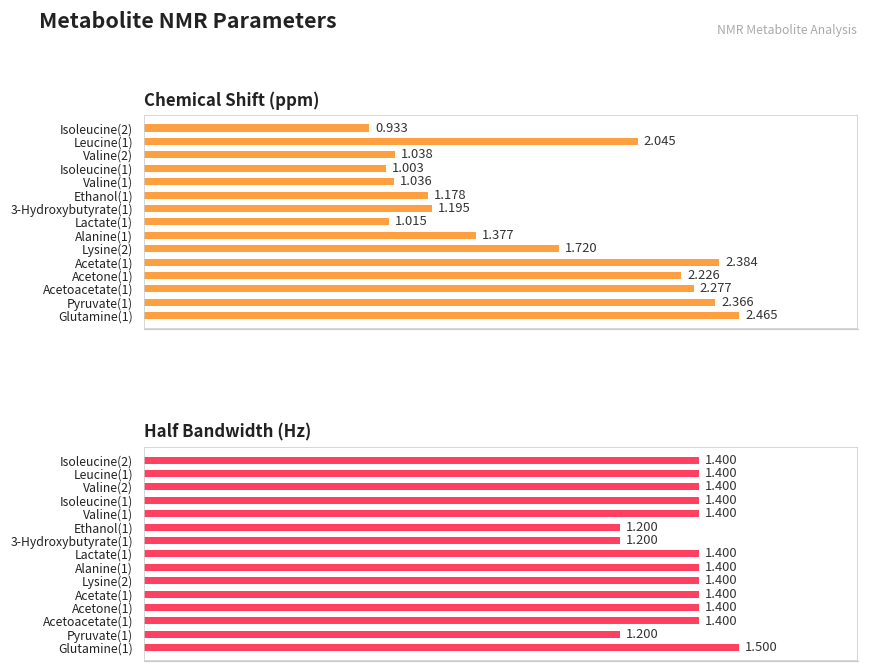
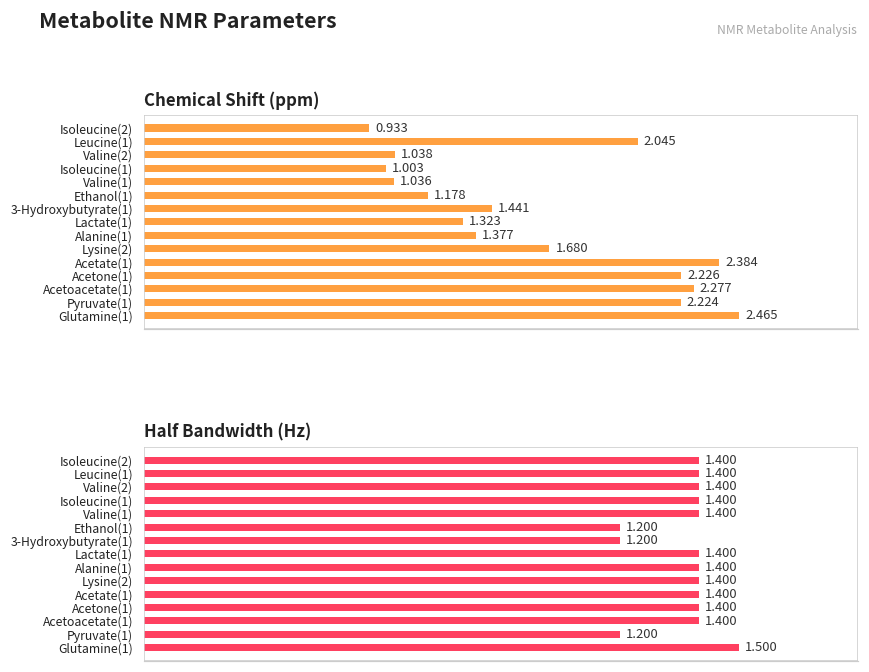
Chemical Shift (ppm), 3-Hydroxybutyrate(1): 1.195 -> 1.441
Chemical Shift (ppm), Lactate(1): 1.015 -> 1.323
Chemical Shift (ppm), Lysine(2): 1.720 -> 1.680
Chemical Shift (ppm), Pyruvate(1): 2.366 -> 2.224
